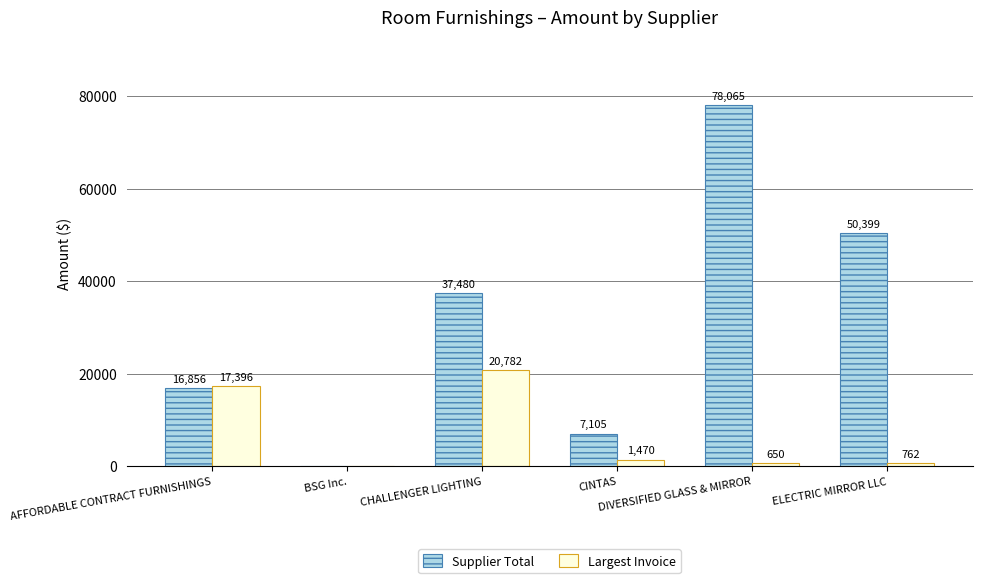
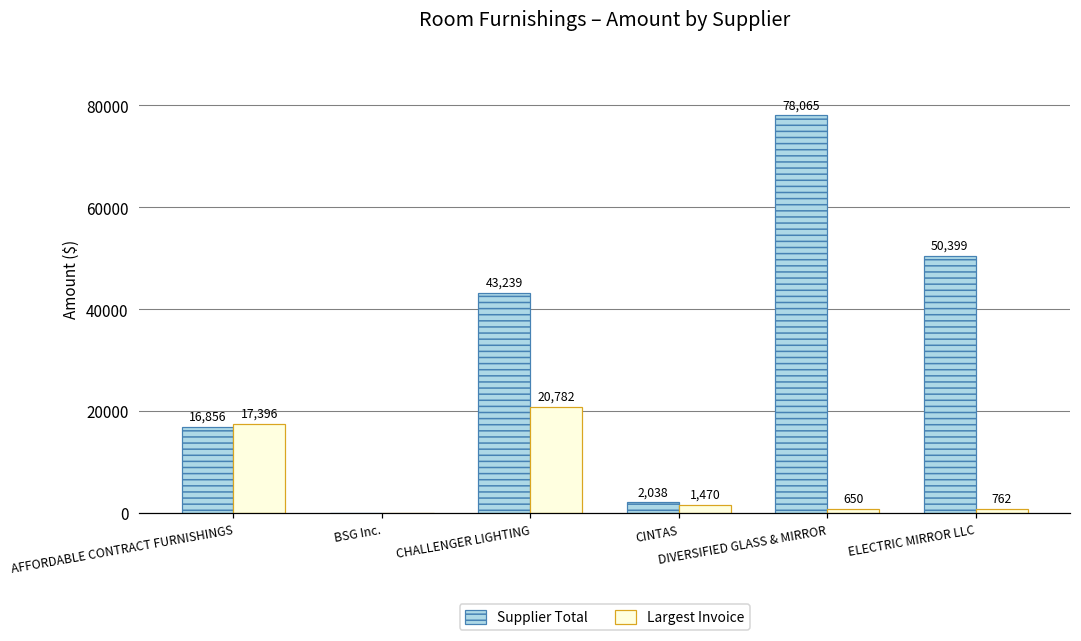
Supplier Total, CHALLENGER LIGHTING: 37,480 -> 43,239
Supplier Total, CINTAS: 7,105 -> 2,038
